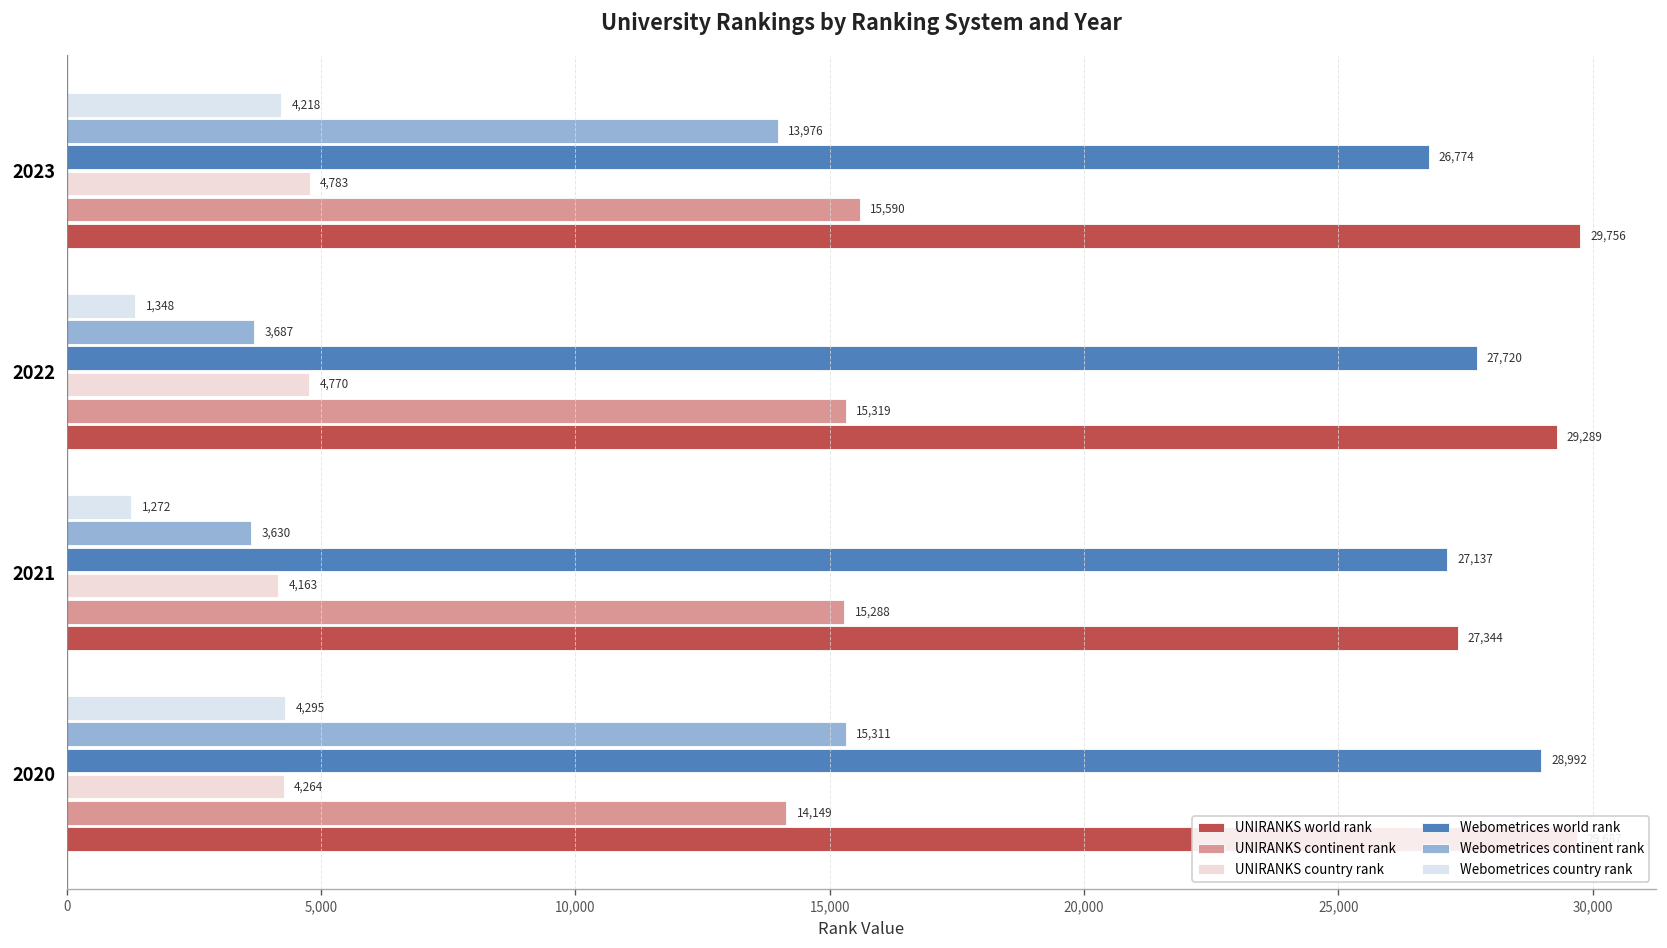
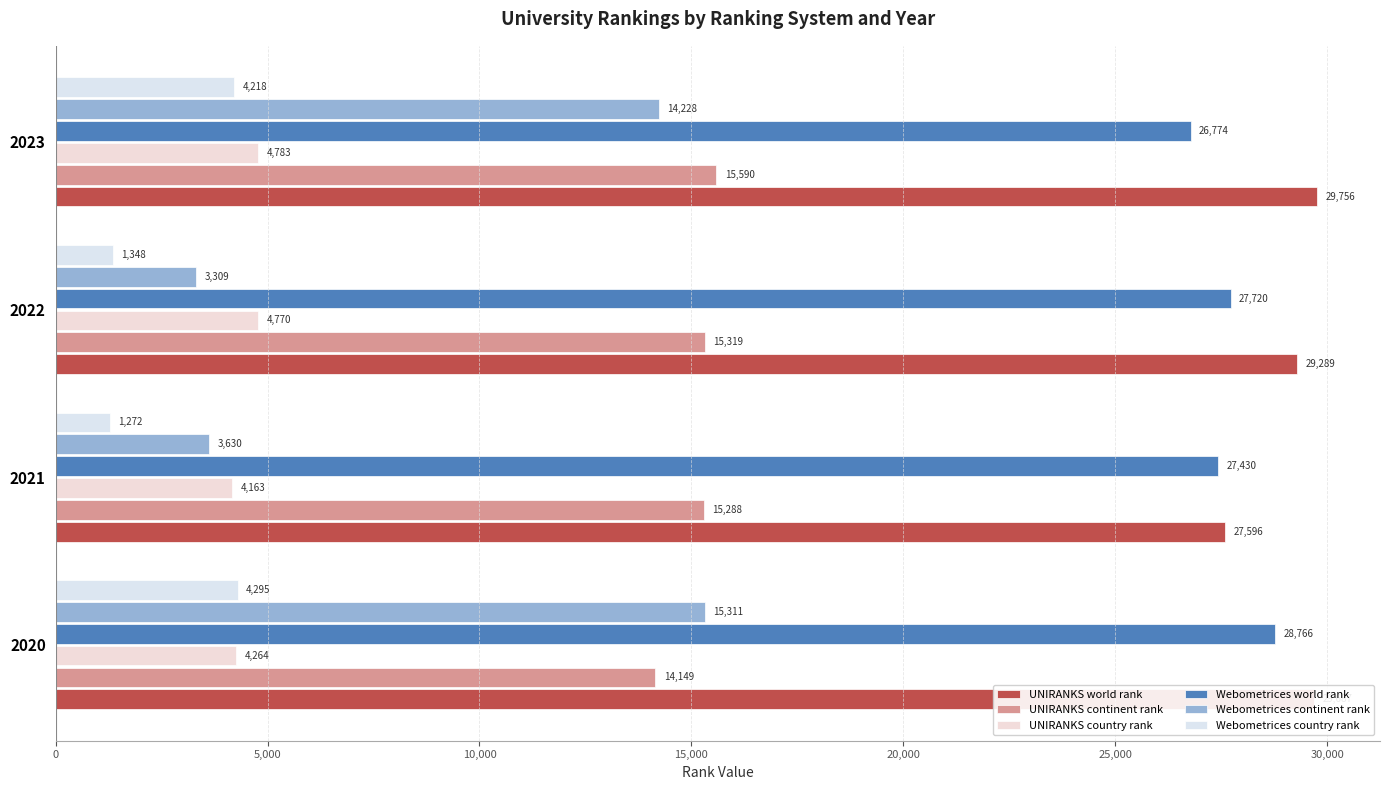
Webometrices continent rank, 2023: 13,976 -> 14,228
Webometrices continent rank, 2022: 3,687 -> 3,309
Webometrices world rank, 2021: 27,137 -> 27,430
UNIRANKS world rank, 2021: 27,344 -> 27,596
Webometrices world rank, 2020: 28,992 -> 28,766
